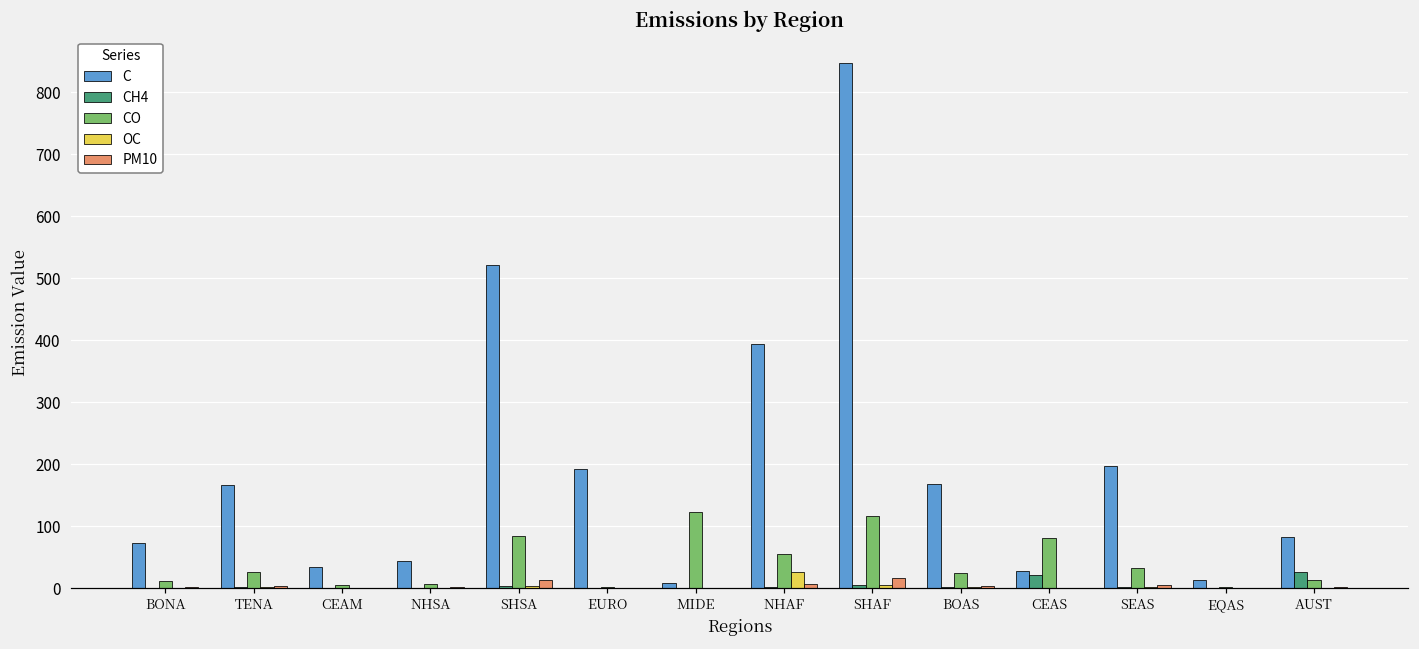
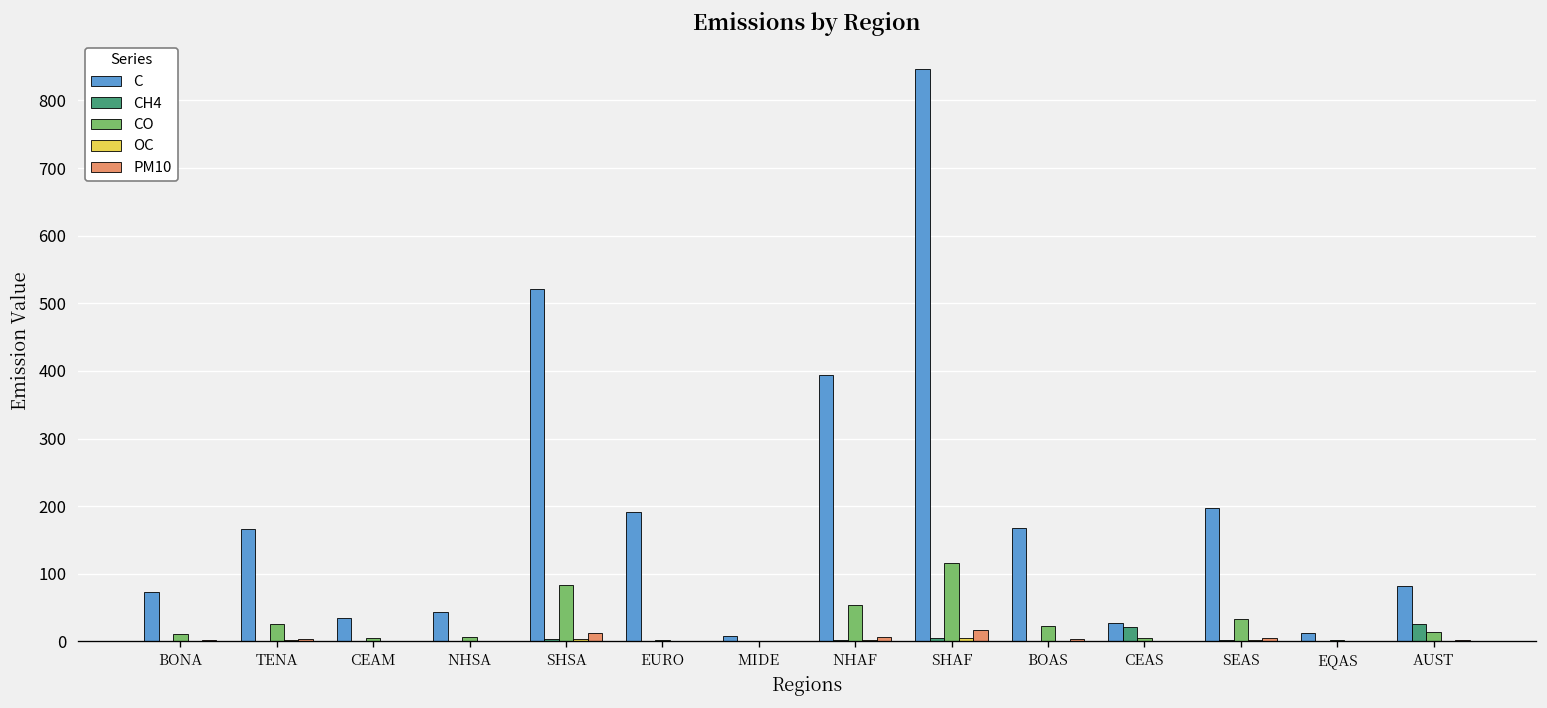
CO, MIDE: 120 -> 0
OC, NHAF: 30 -> 0
CO, CEAS: 80 -> 0
